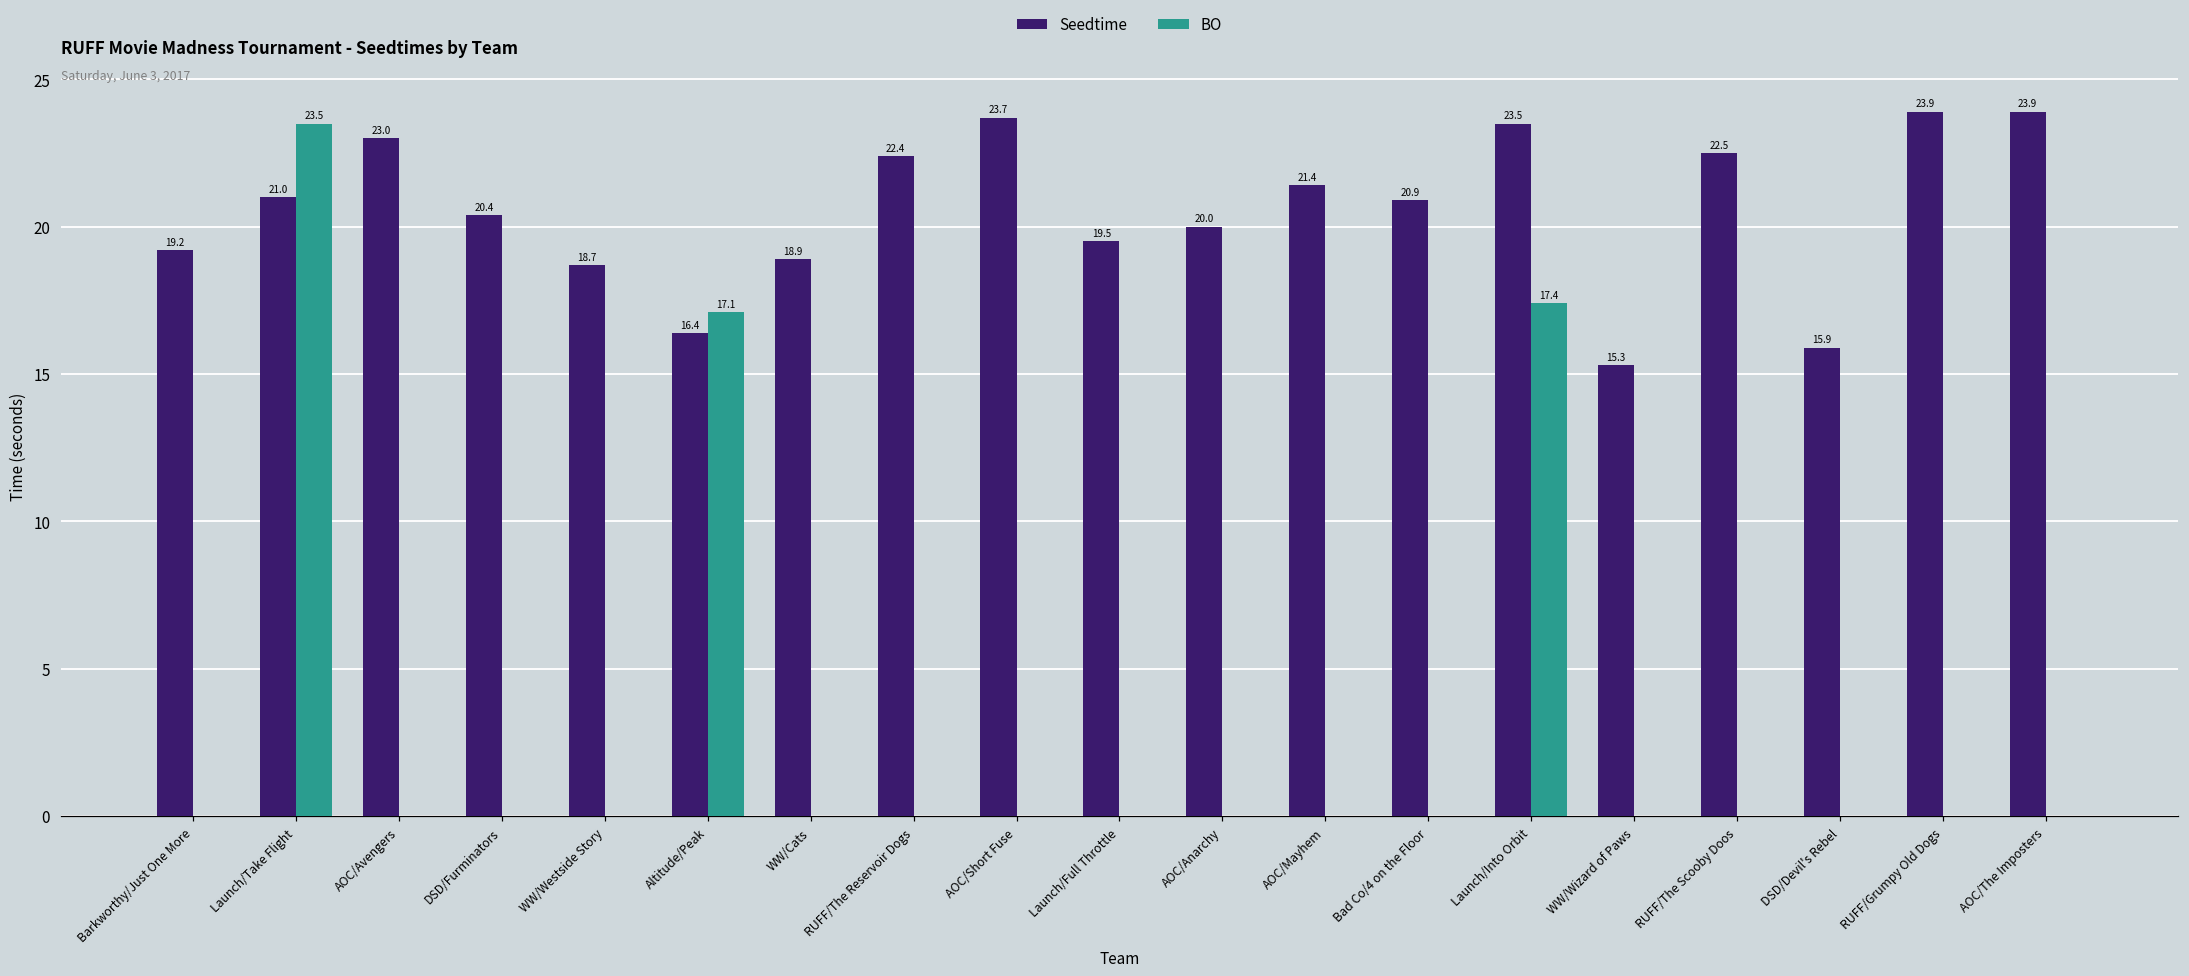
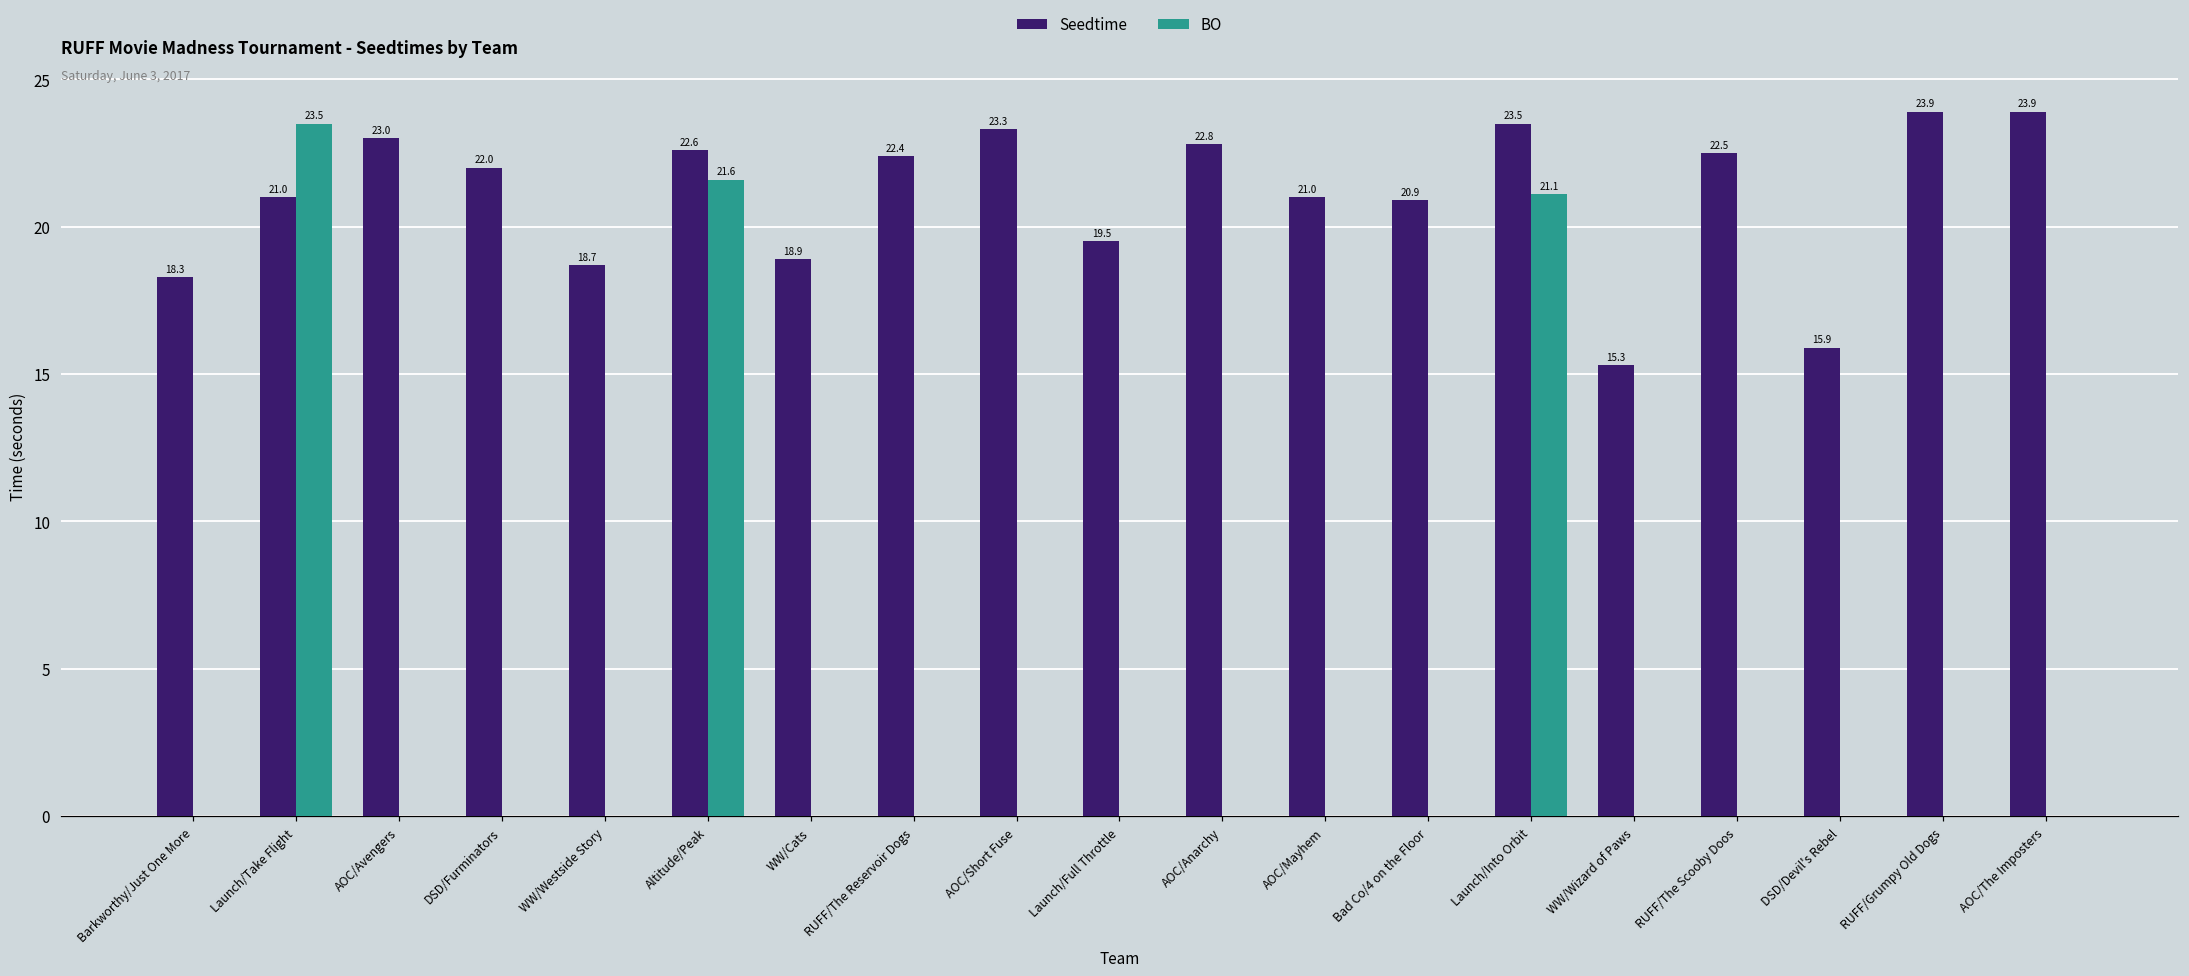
Seedtime, Barkworthy/Just One More: 19.2 -> 18.3
Seedtime, DSD/Furminators: 20.4 -> 22.0
Seedtime, Altitude/Peak: 16.4 -> 22.6
BO, Altitude/Peak: 17.1 -> 21.6
Seedtime, AOC/Short Fuse: 23.7 -> 23.3
Seedtime, AOC/Anarchy: 20.0 -> 22.8
Seedtime, AOC/Mayhem: 21.4 -> 21.0
BO, Launch/Into Orbit: 17.4 -> 21.1
